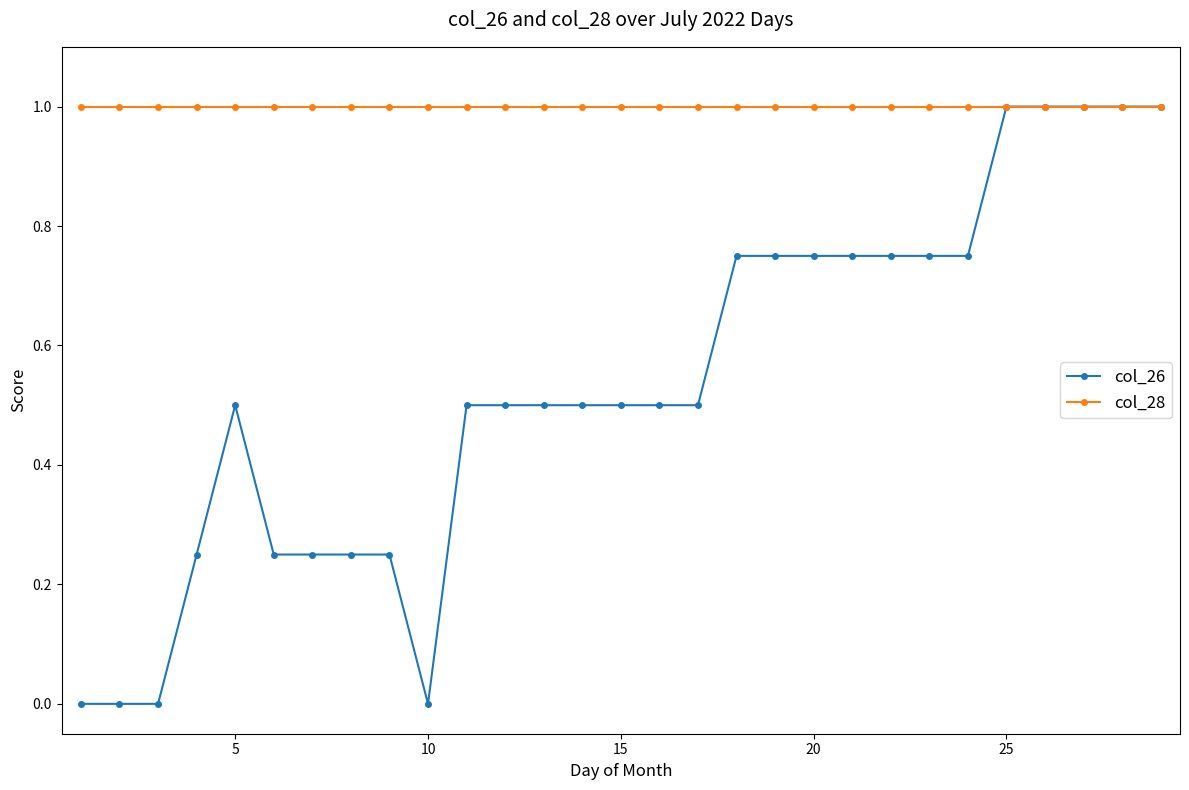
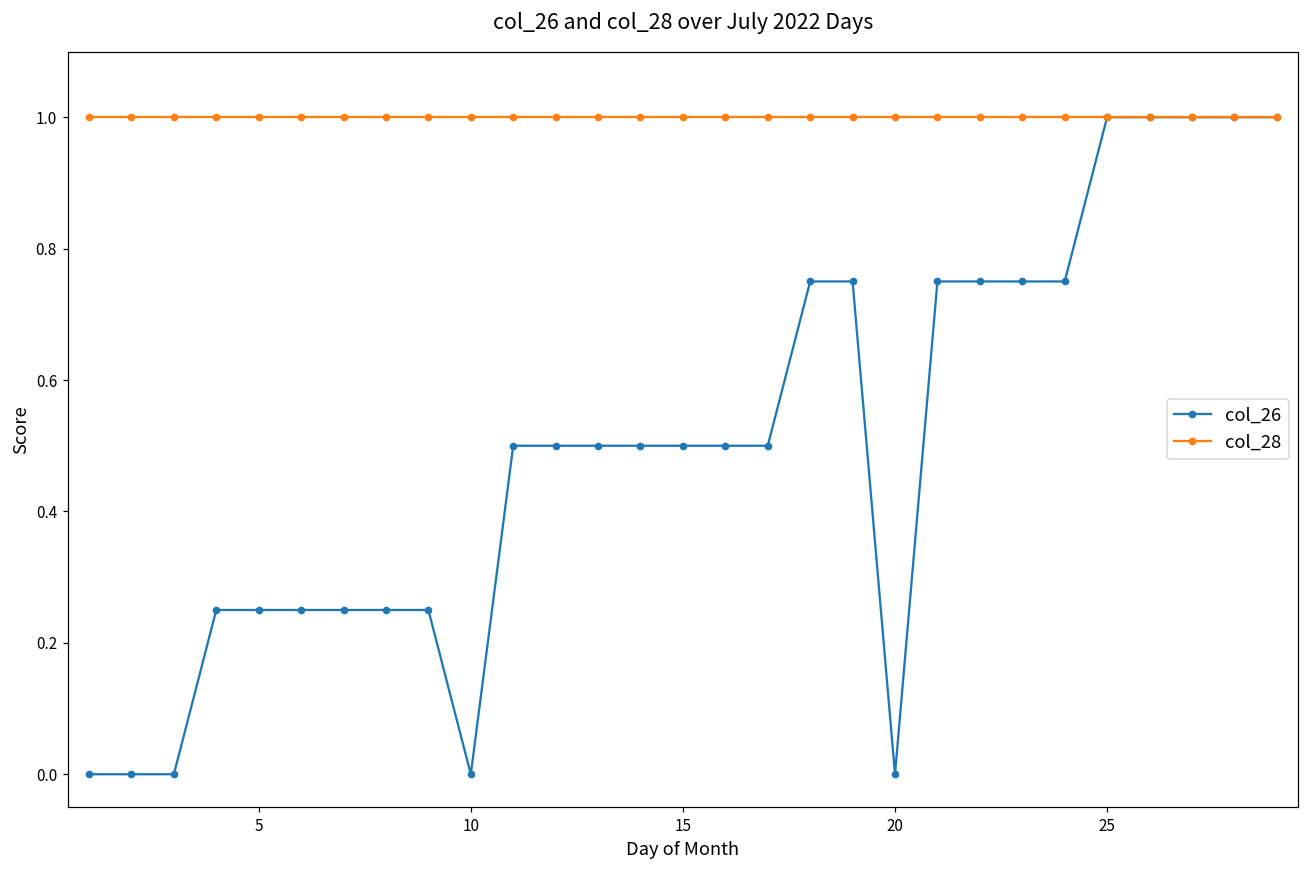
col_26, 5: 0.50 -> 0.25
col_26, 20: 0.75 -> 0.00
